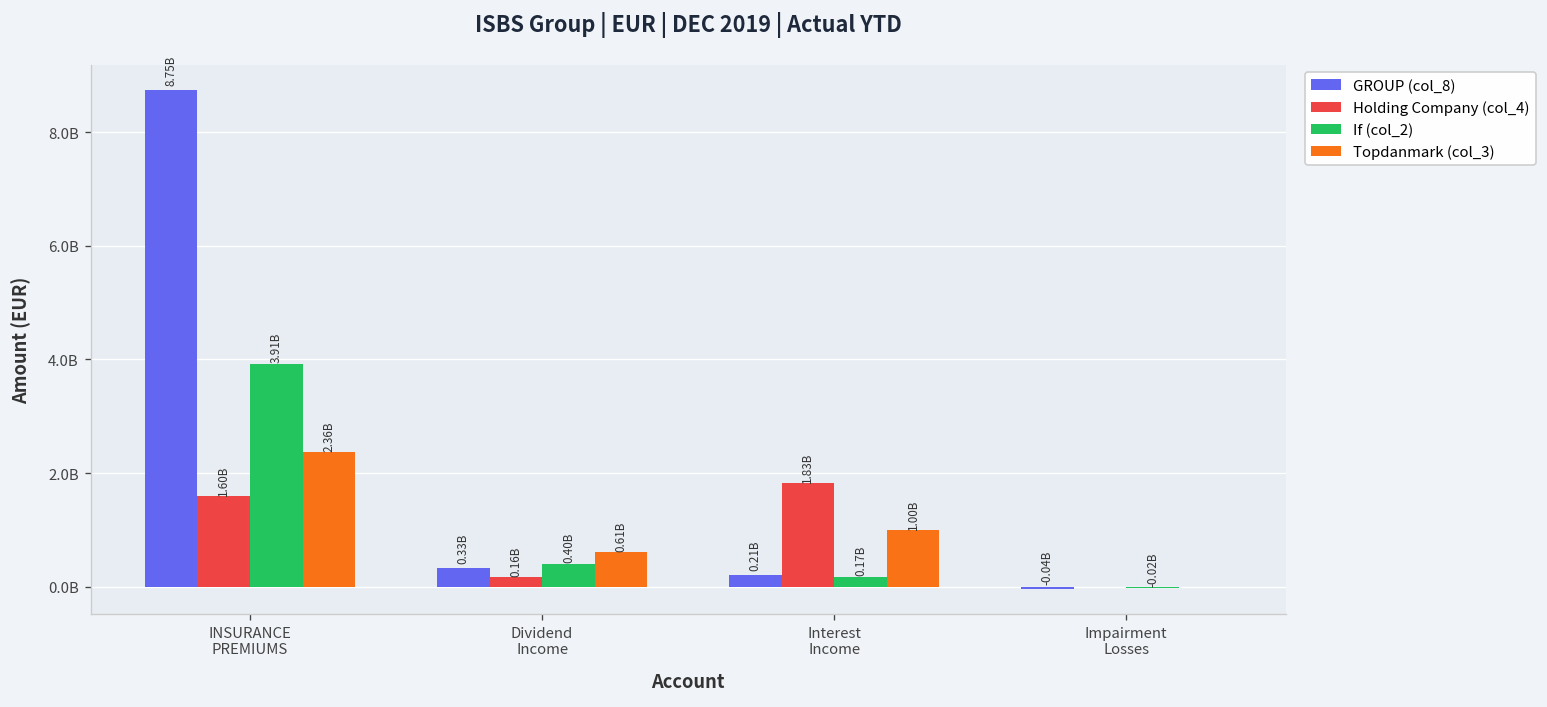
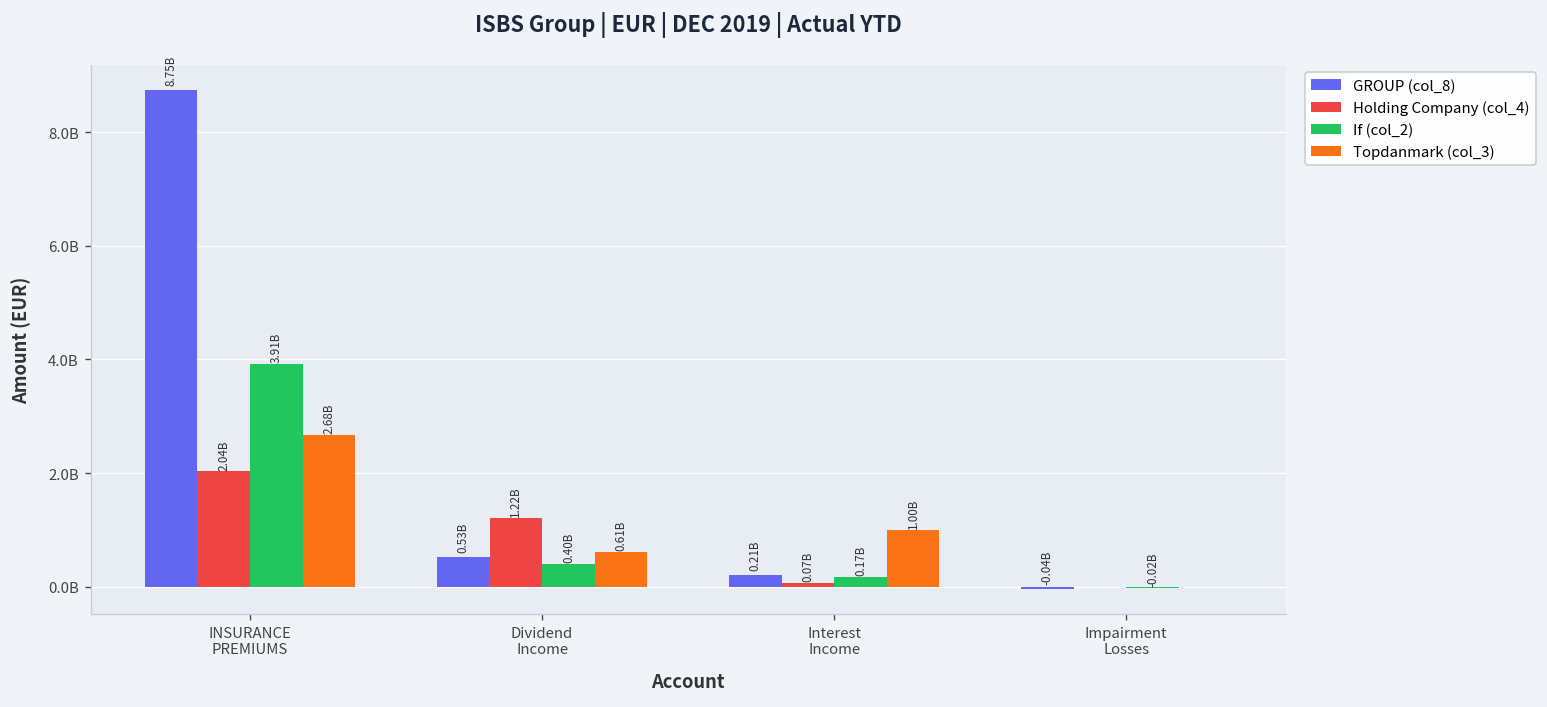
Holding Company (col_4), INSURANCE PREMIUMS: 1.60B -> 2.04B
Topdanmark (col_3), INSURANCE PREMIUMS: 2.36B -> 2.68B
GROUP (col_8), Dividend Income: 0.33B -> 0.53B
Holding Company (col_4), Dividend Income: 0.16B -> 1.22B
Holding Company (col_4), Interest Income: 1.83B -> 0.07B
